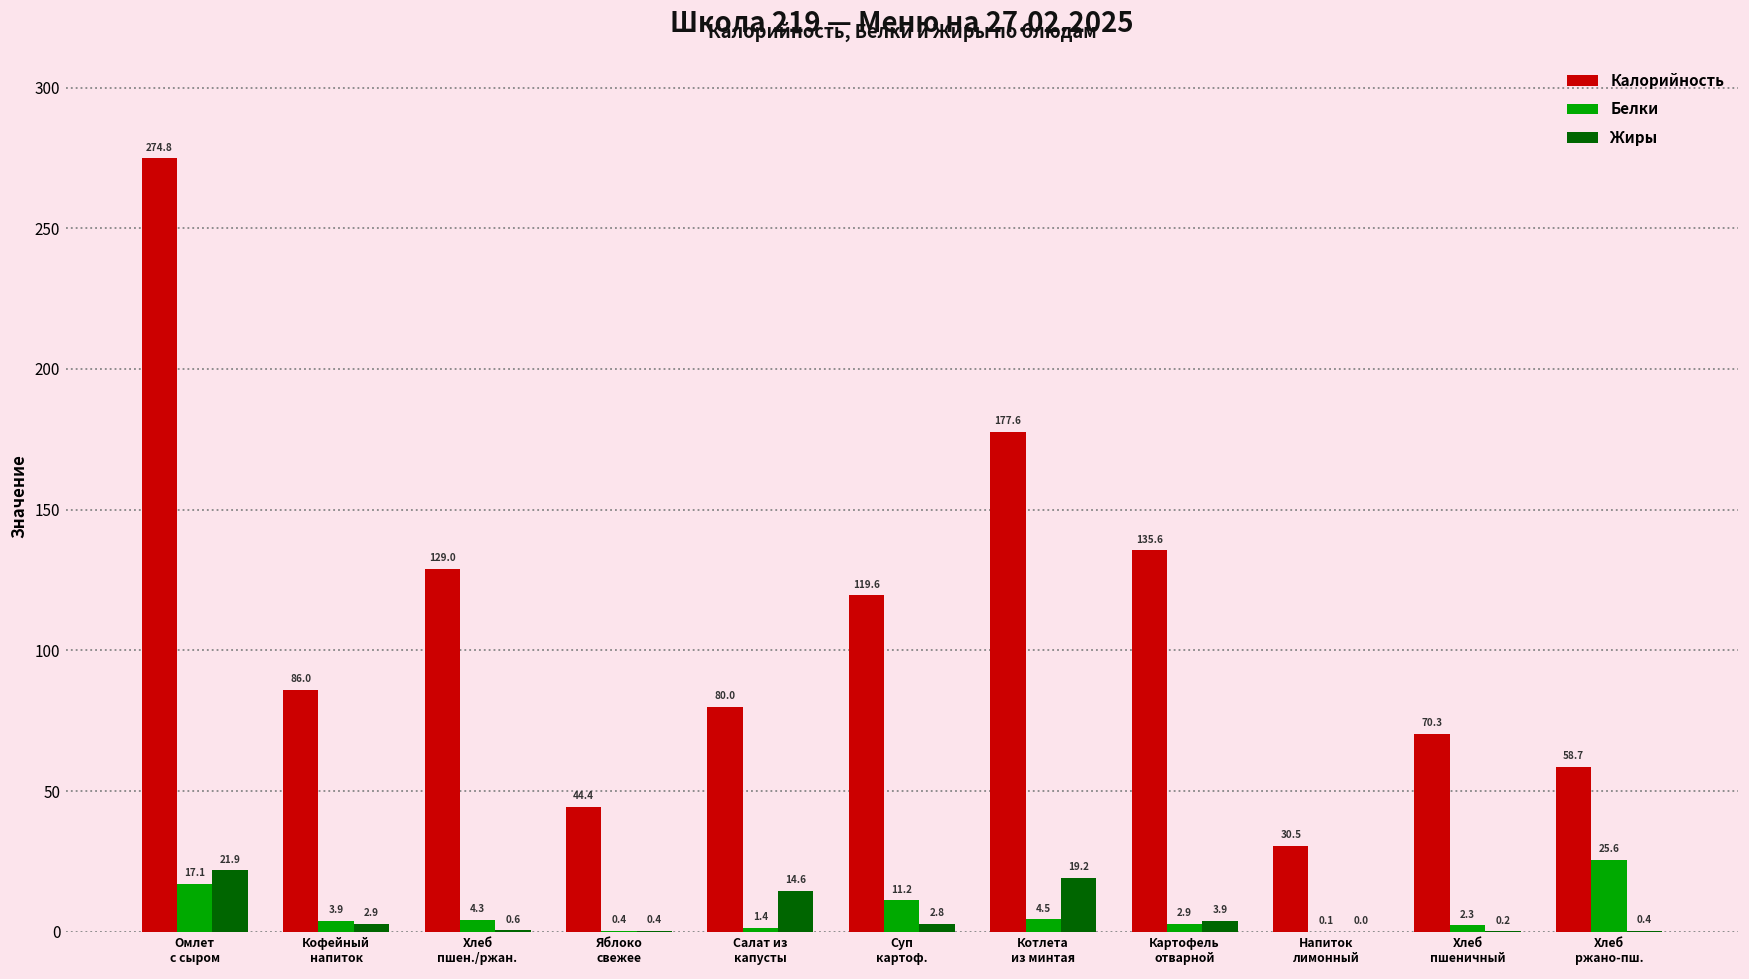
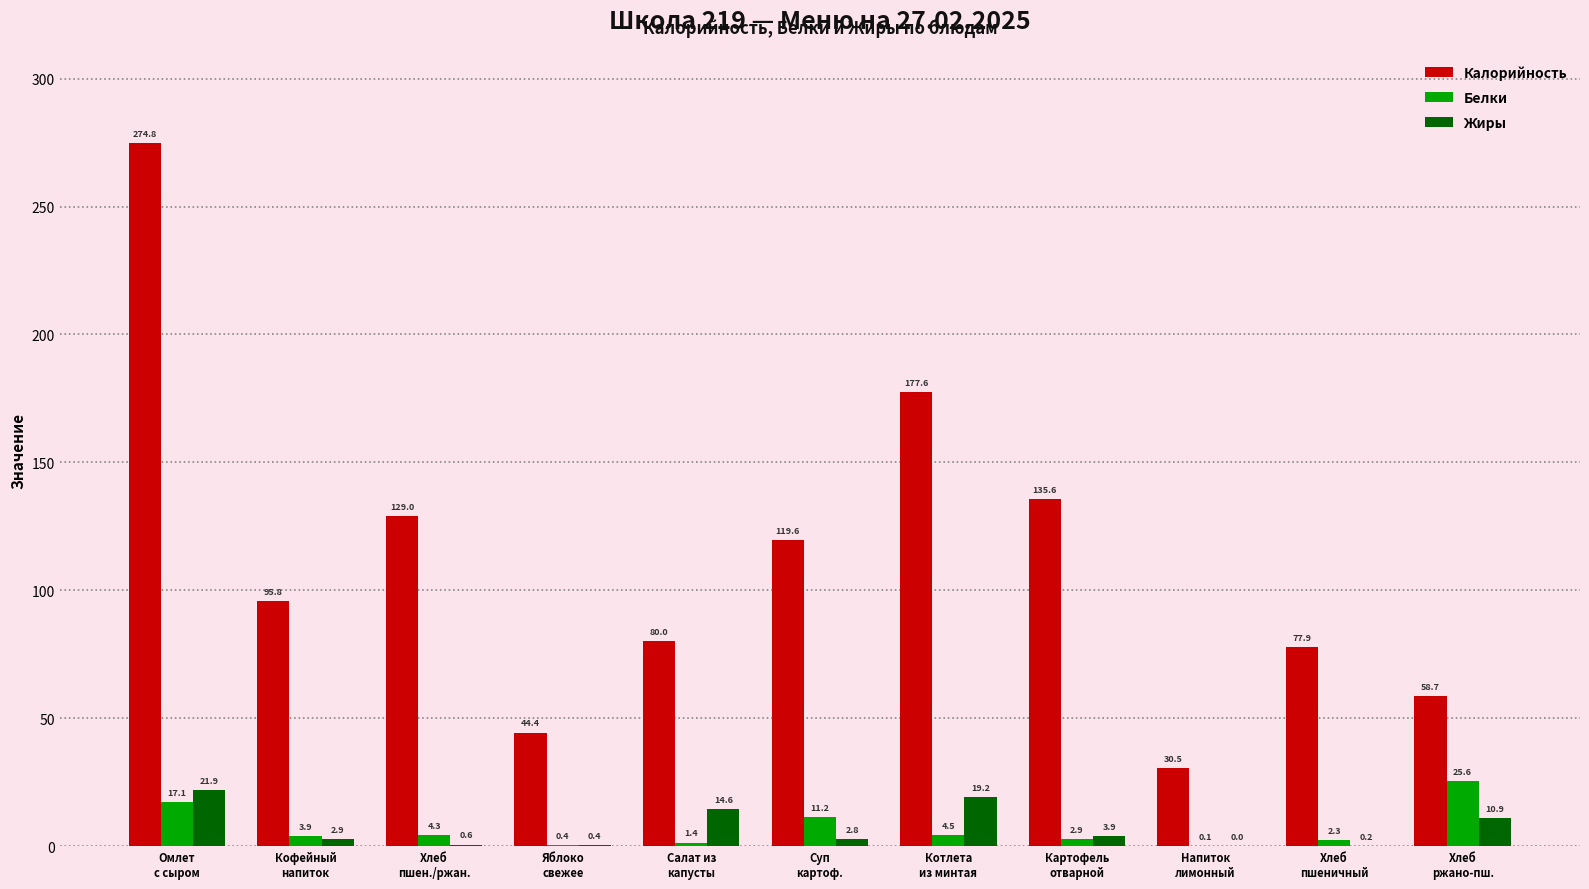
Калорийность, Кофейный напиток: 86.0 -> 95.8
Калорийность, Хлеб пшеничный: 70.3 -> 77.9
Жиры, Хлеб ржано-пш.: 0.4 -> 10.9
